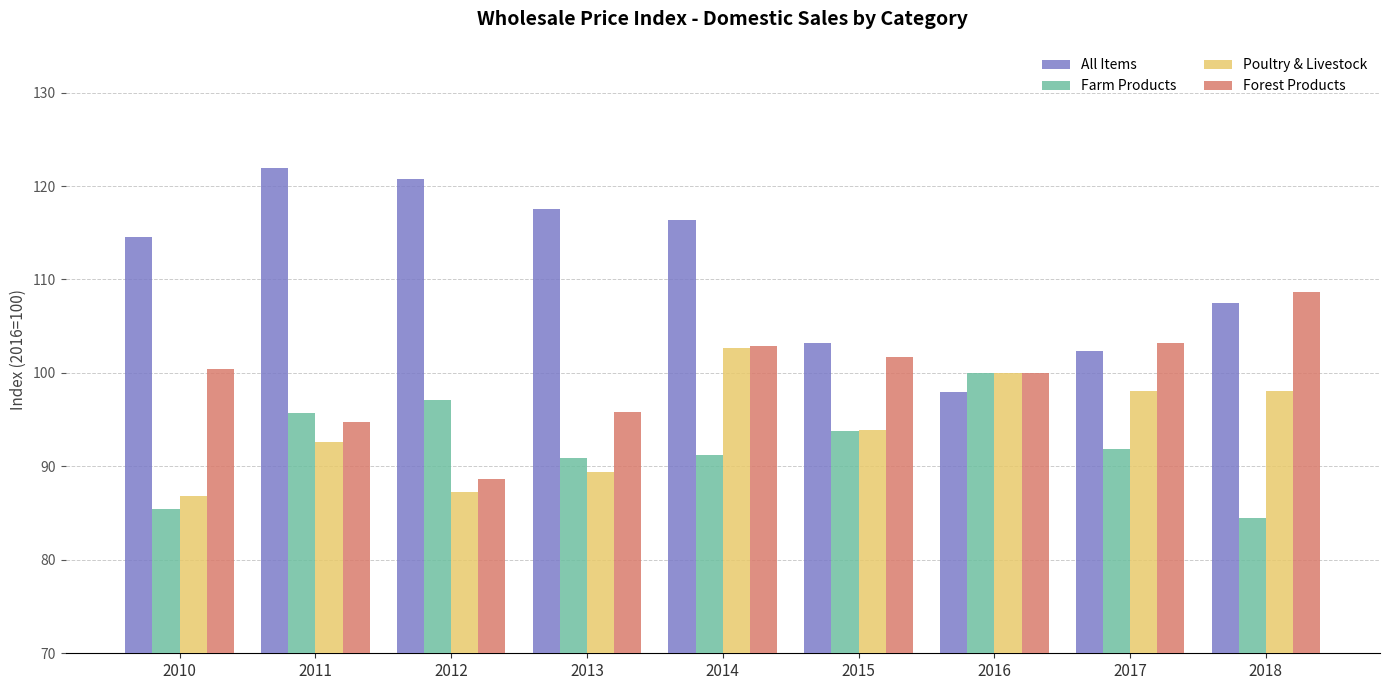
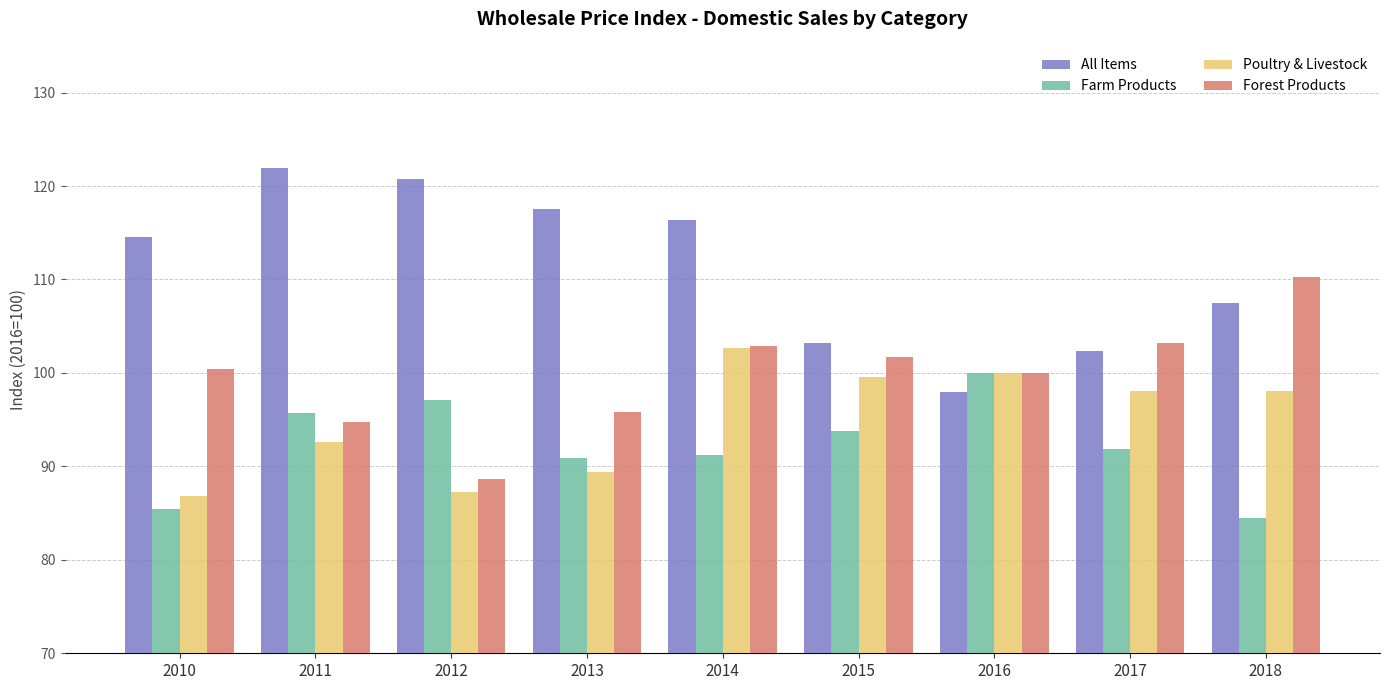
Poultry & Livestock, 2015: 94 -> 100
Forest Products, 2018: 109 -> 110
